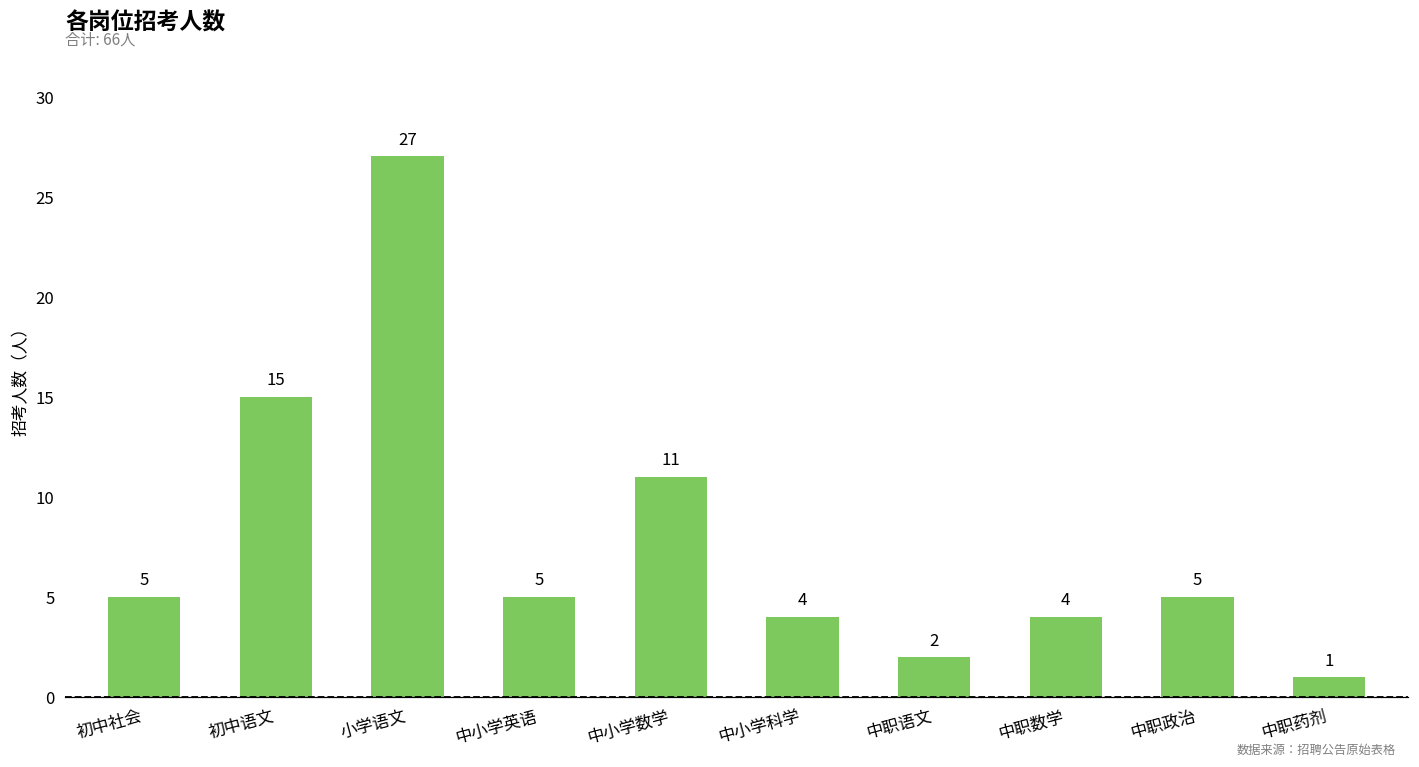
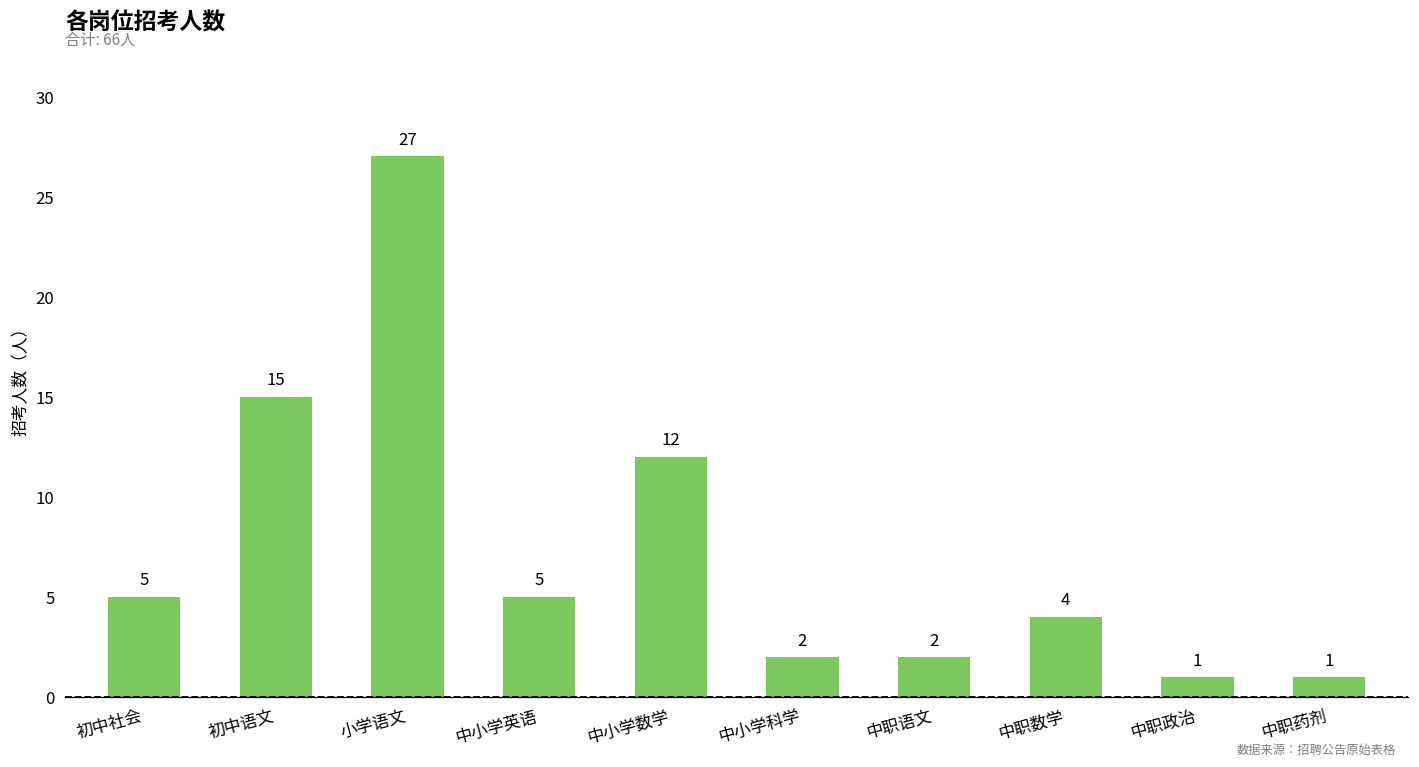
中小学数学: 11 -> 12
中小学科学: 4 -> 2
中职政治: 5 -> 1
